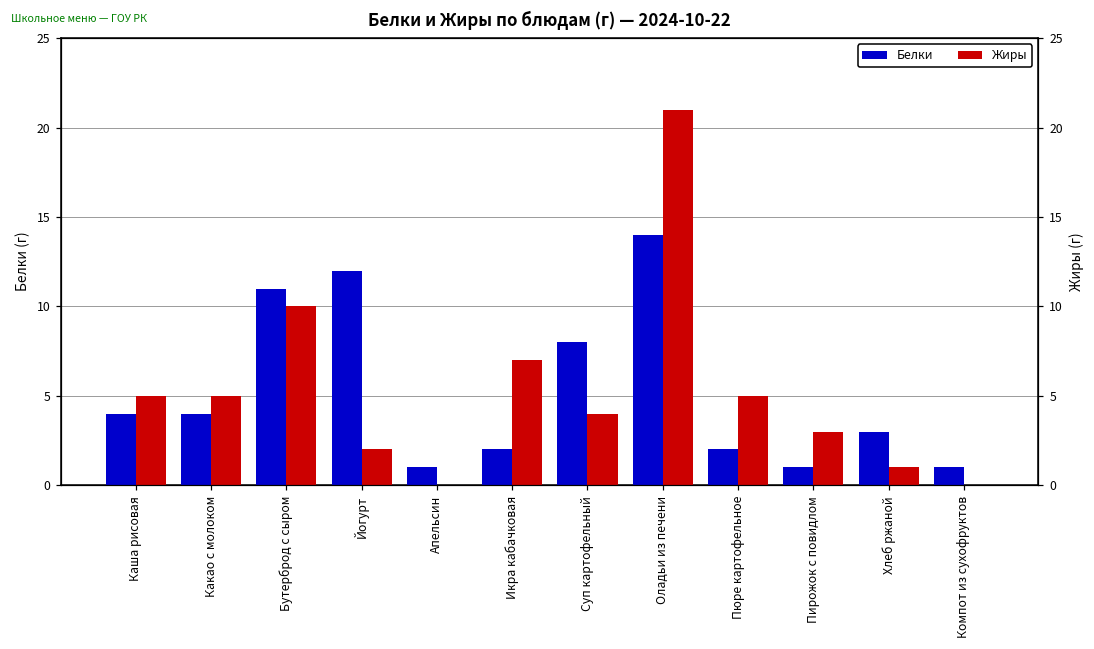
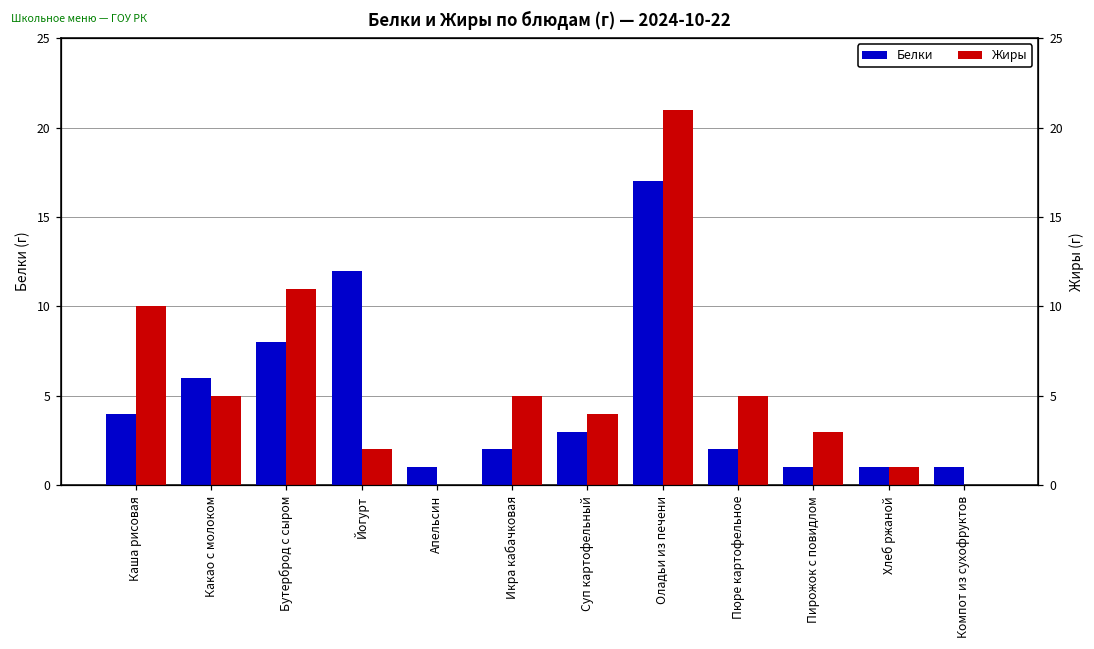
Жиры, Каша рисовая: 5 -> 10
Белки, Какао с молоком: 4 -> 6
Белки, Бутерброд с сыром: 11 -> 8
Жиры, Бутерброд с сыром: 10 -> 11
Жиры, Икра кабачковая: 7 -> 5
Белки, Суп картофельный: 8 -> 3
Белки, Оладьи из печени: 14 -> 17
Белки, Хлеб ржаной: 3 -> 1
